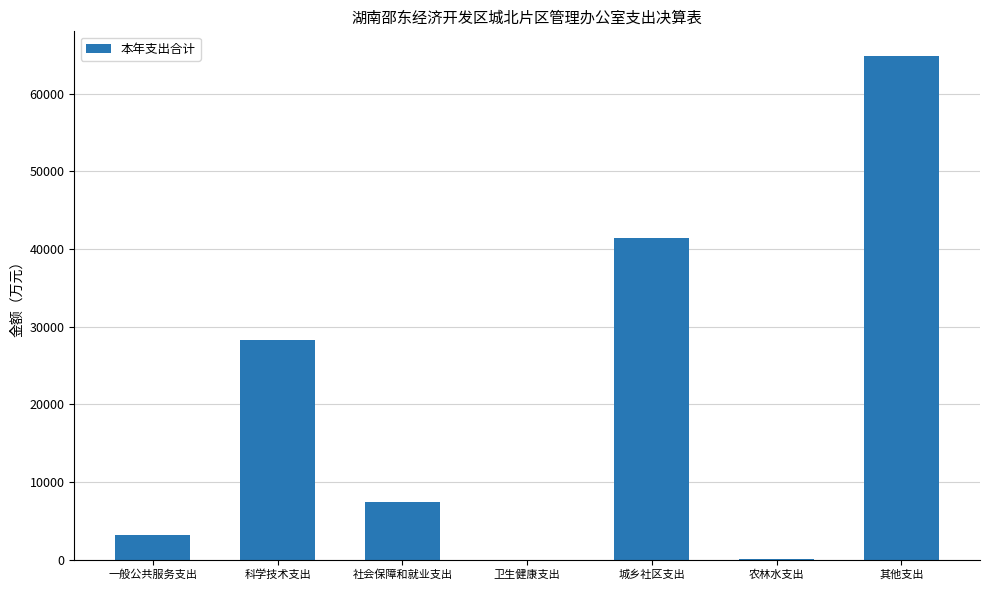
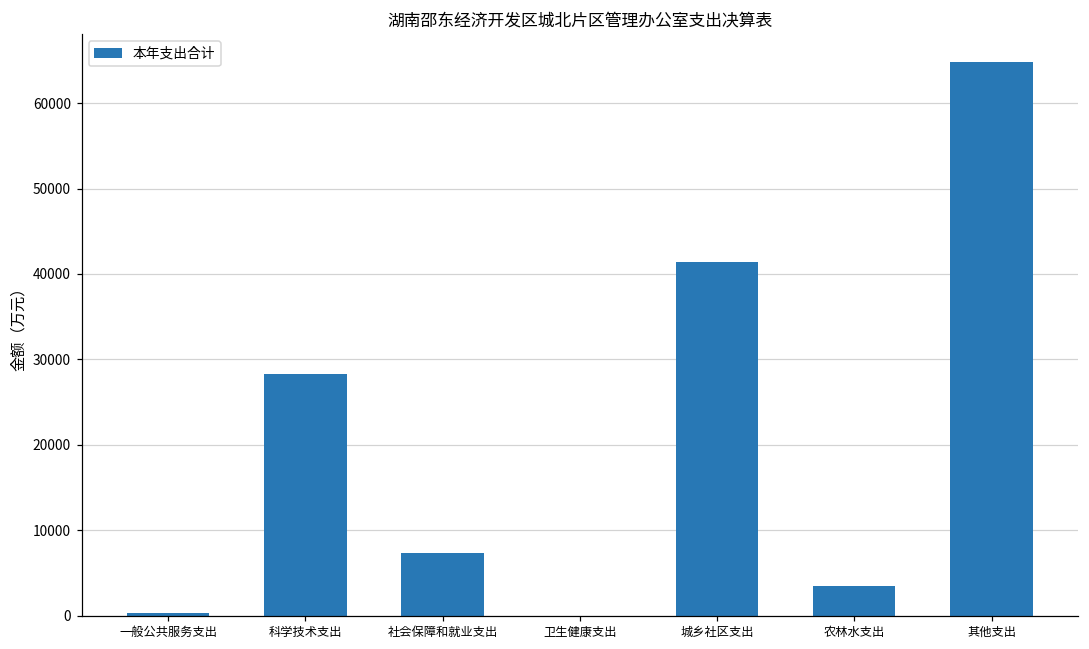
一般公共服务支出: 3000 -> 0
农林水支出: 0 -> 3000
